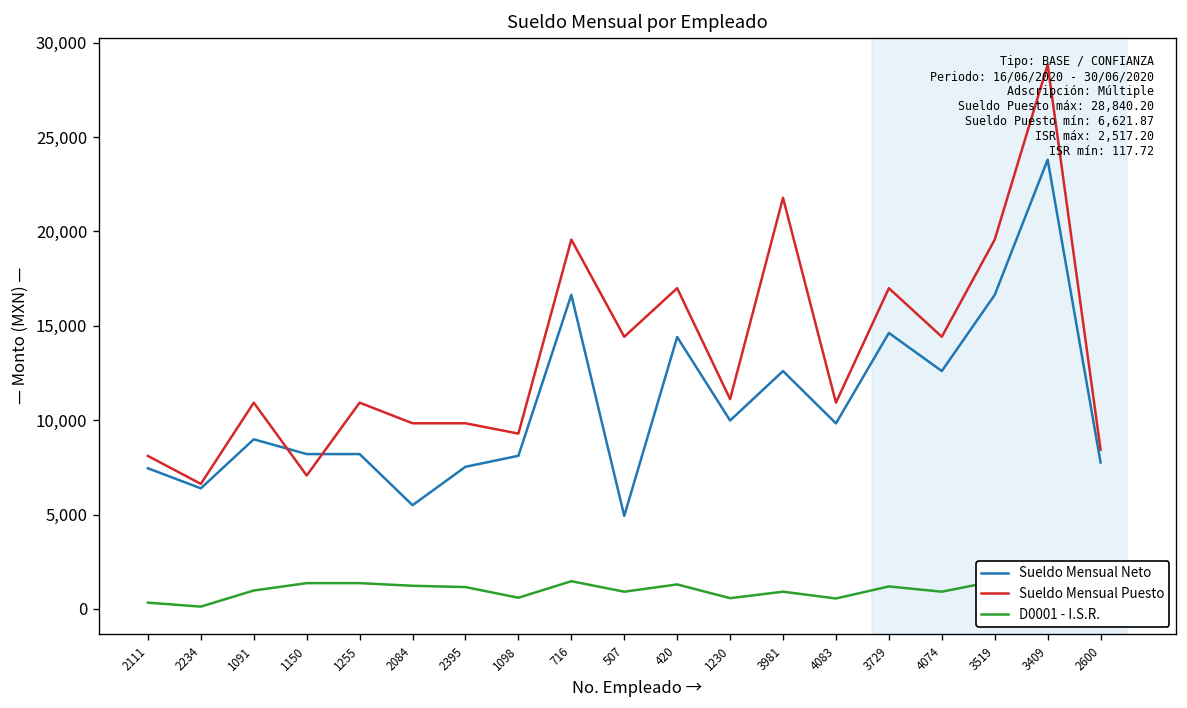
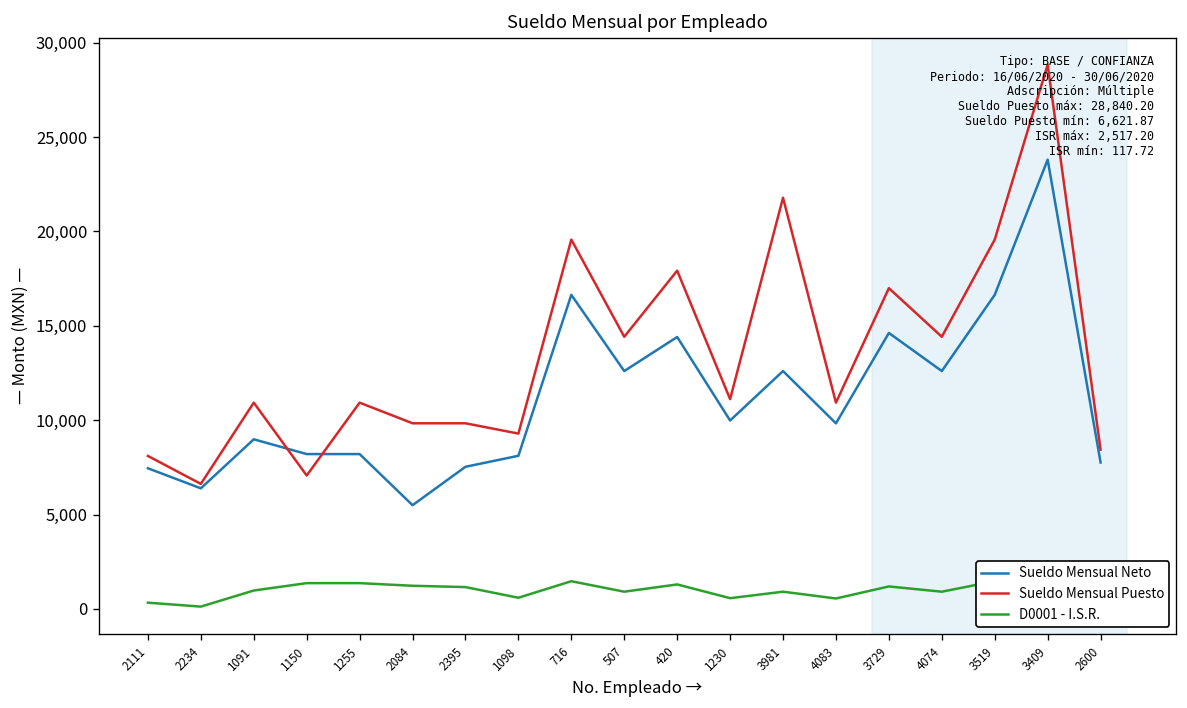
Sueldo Mensual Neto, 507: 4,900 -> 12,600
Sueldo Mensual Puesto, 420: 17,000 -> 17,900
